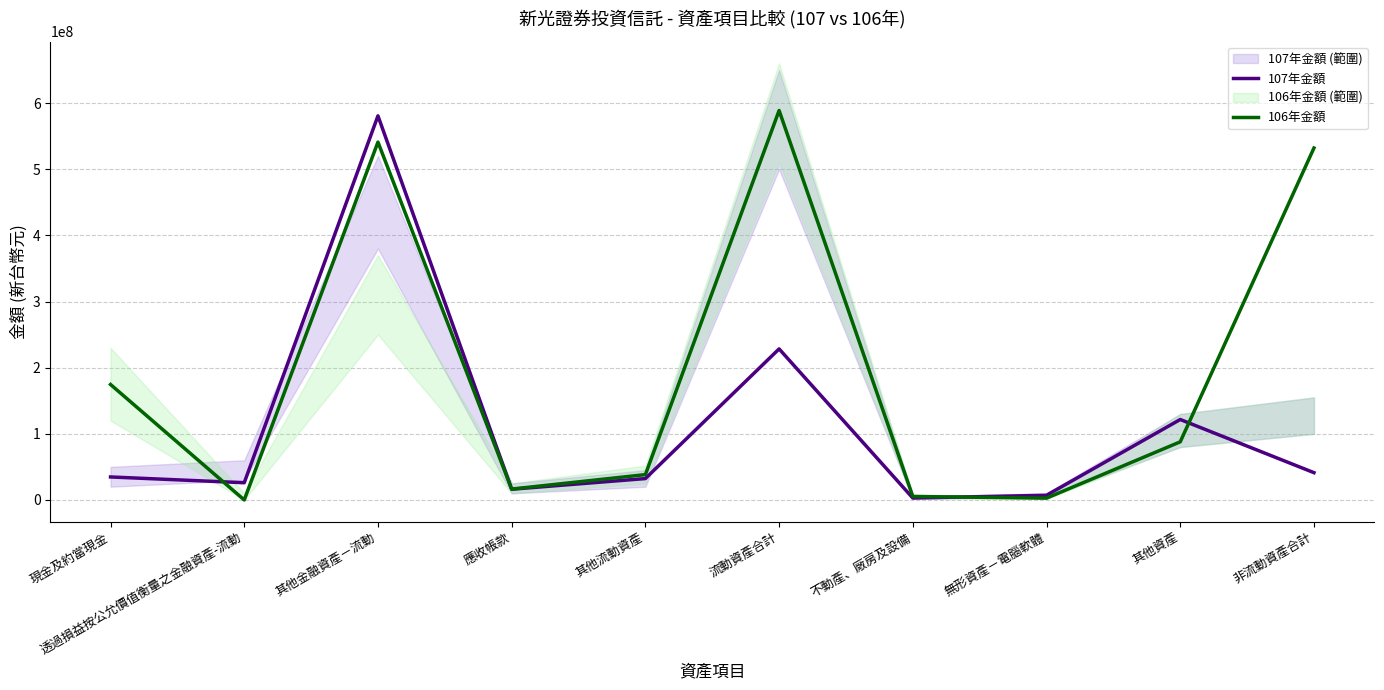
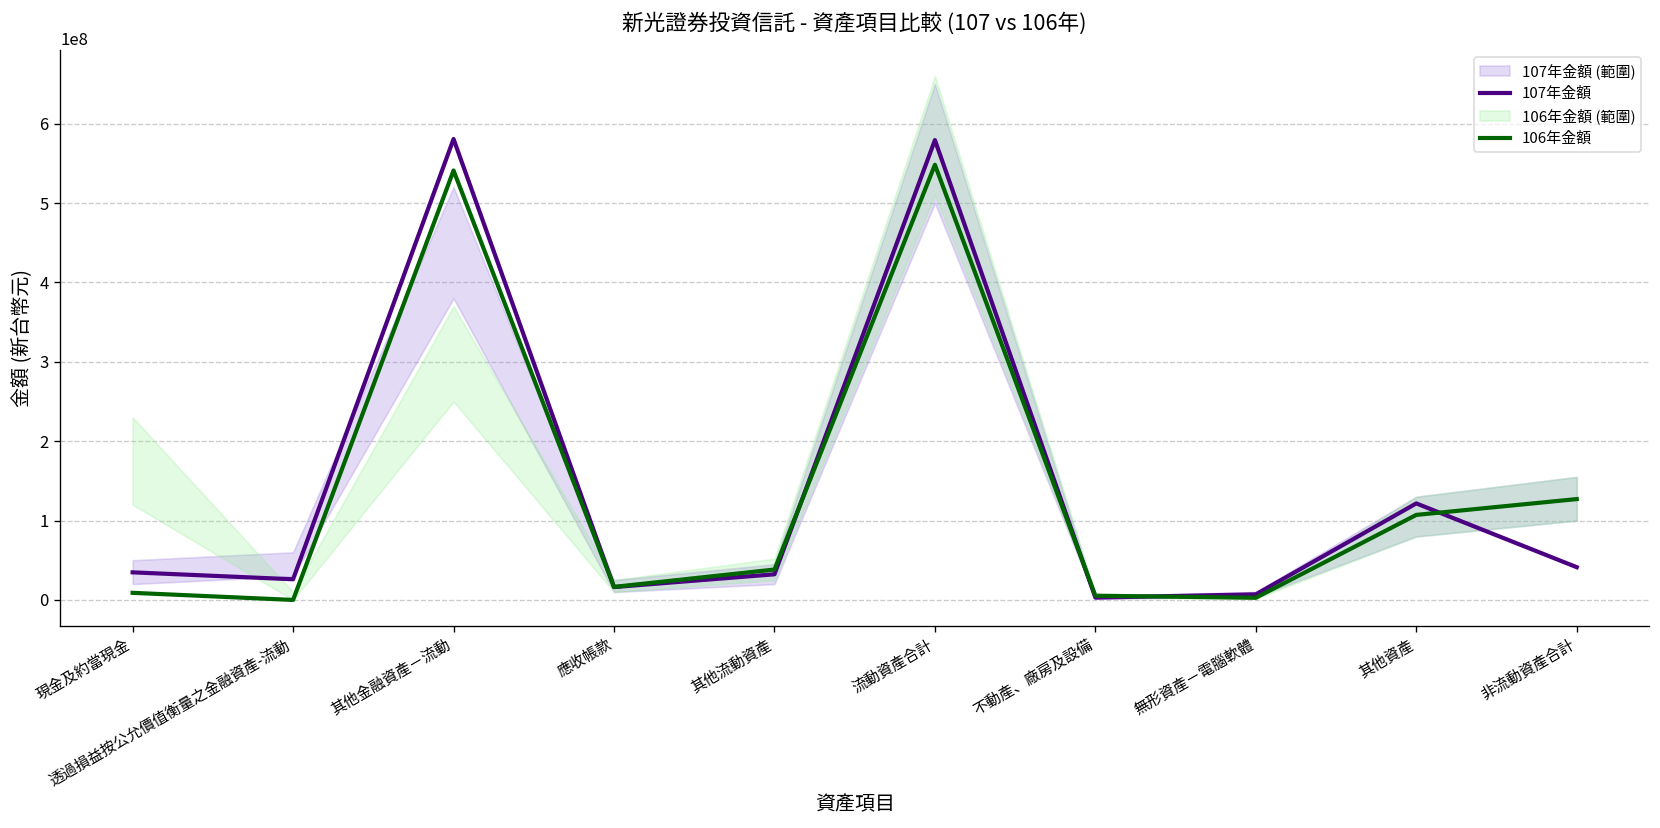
106年金額, 現金及約當現金: 170000000 -> 10000000
107年金額, 流動資產合計: 230000000 -> 580000000
106年金額, 流動資產合計: 590000000 -> 550000000
106年金額, 其他資產: 90000000 -> 110000000
106年金額, 非流動資產合計: 530000000 -> 130000000
